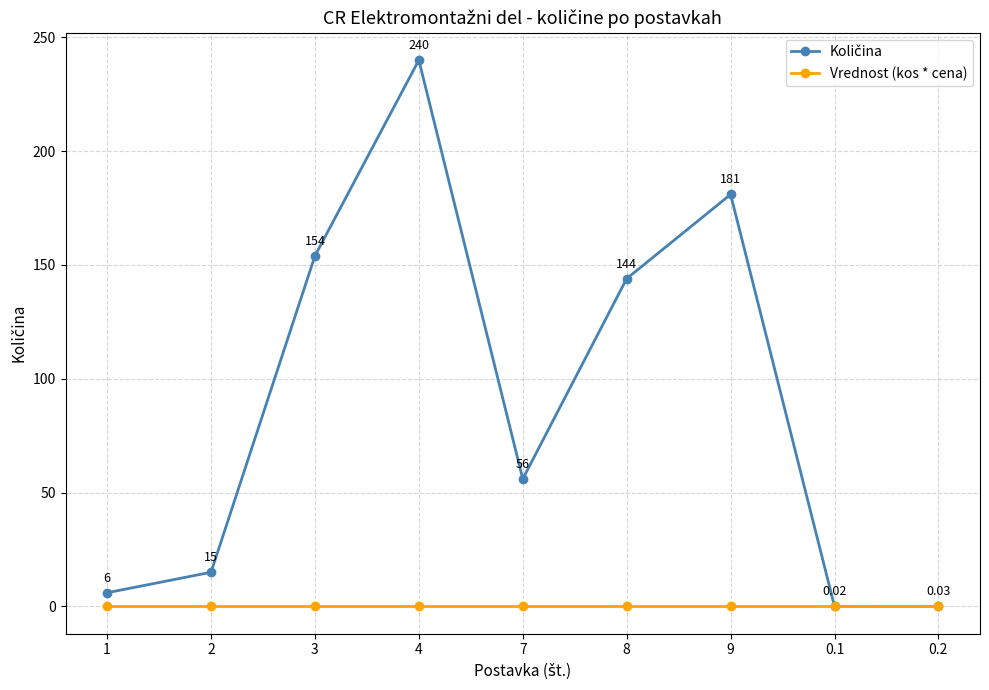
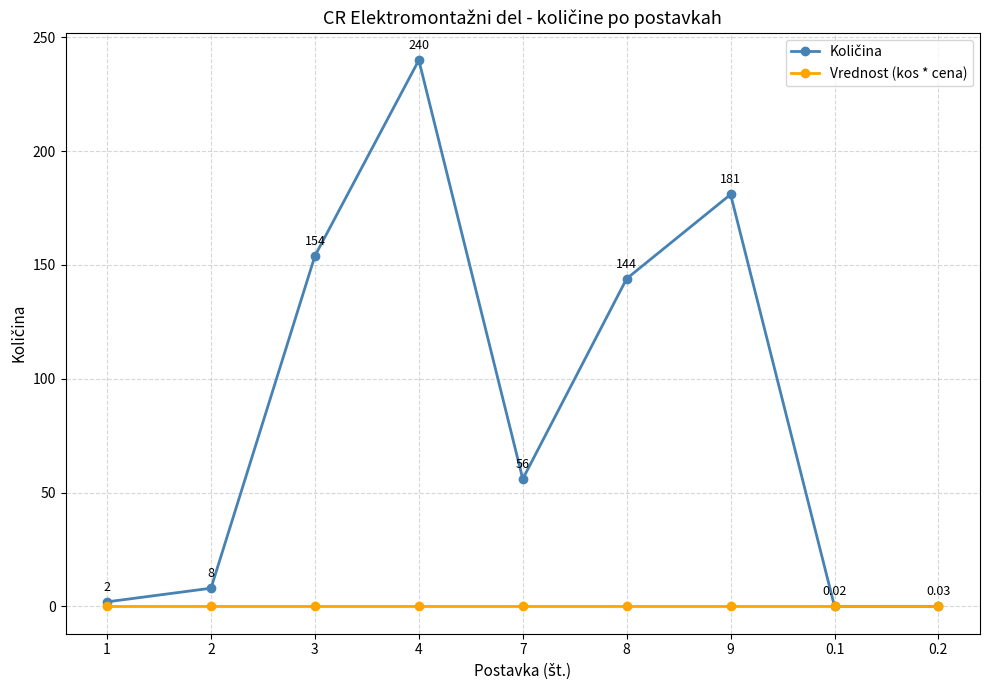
Količina, 1: 6 -> 2
Količina, 2: 15 -> 8
